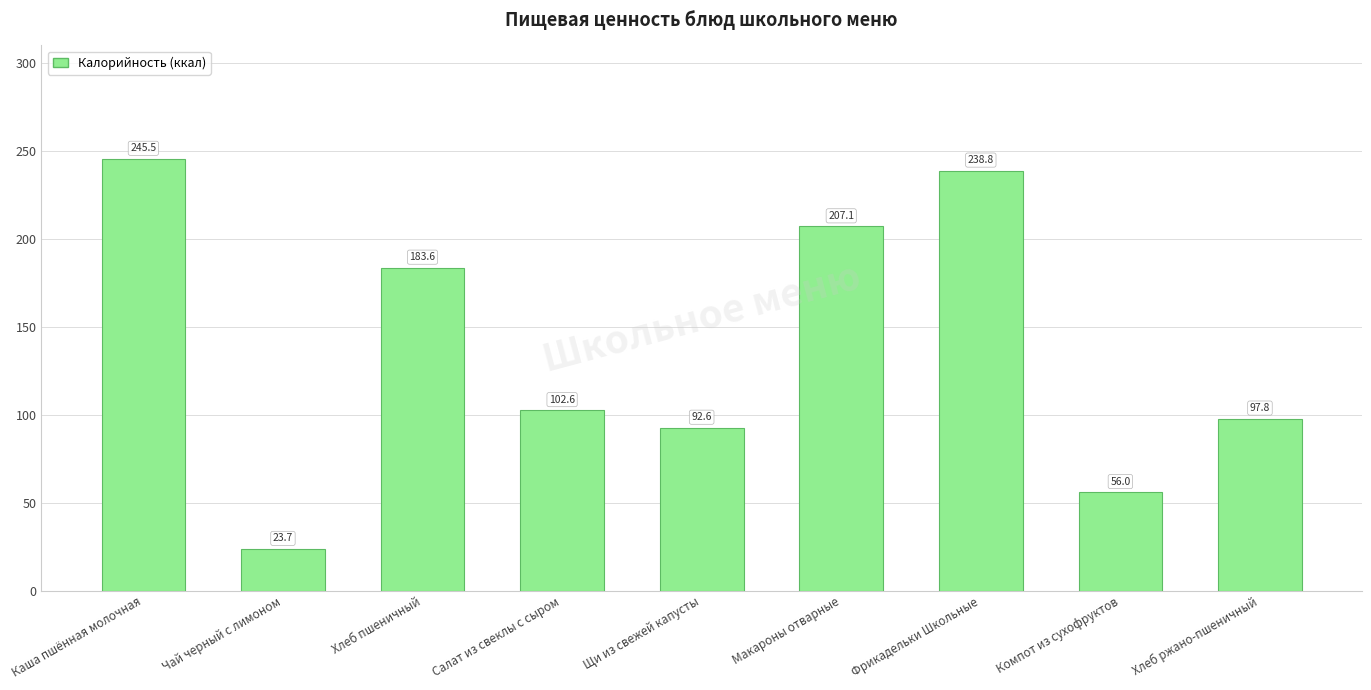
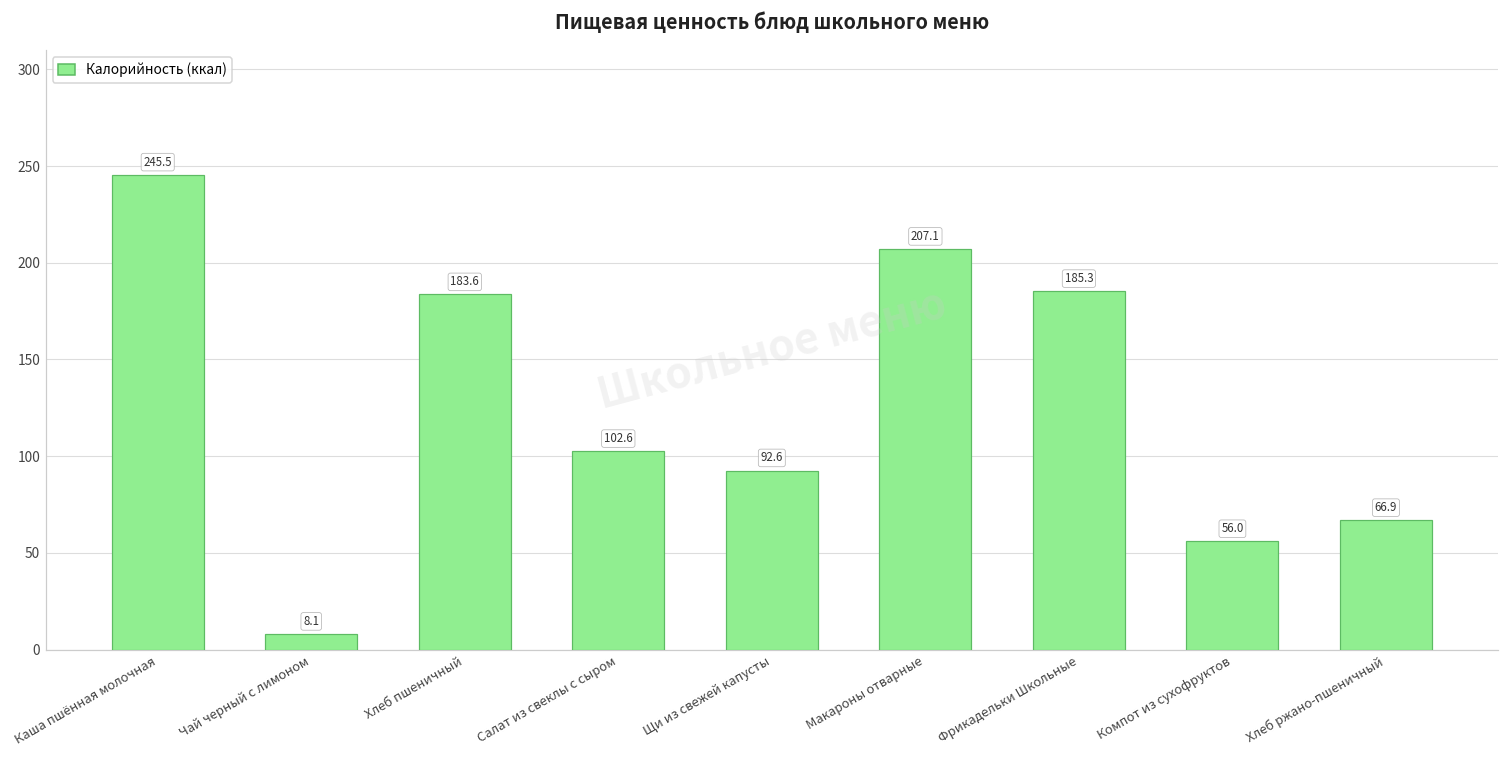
Чай черный с лимоном: 23.7 -> 8.1
Фрикадельки Школьные: 238.8 -> 185.3
Хлеб ржано-пшеничный: 97.8 -> 66.9
